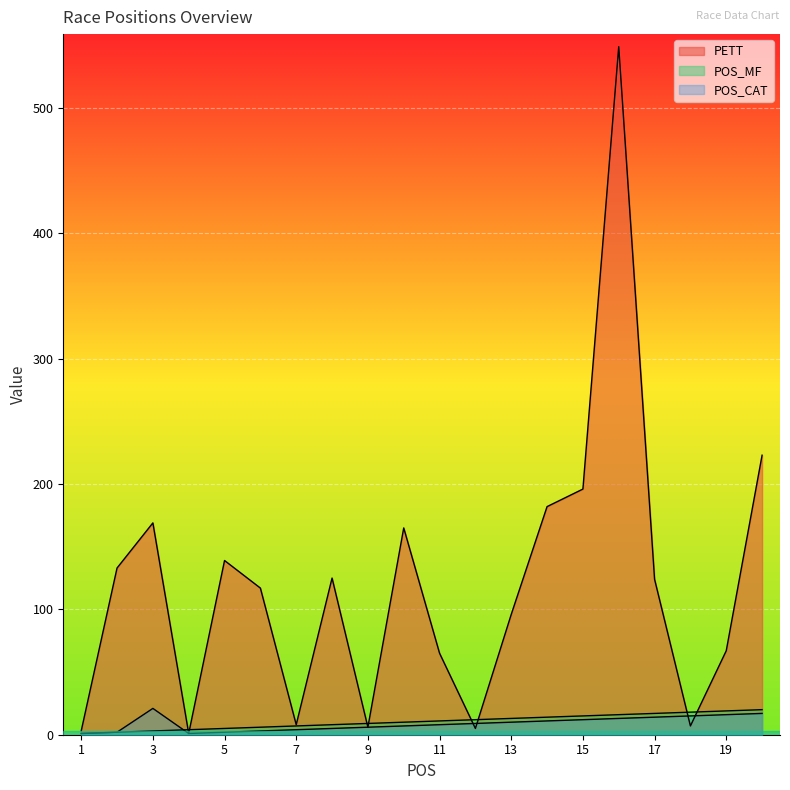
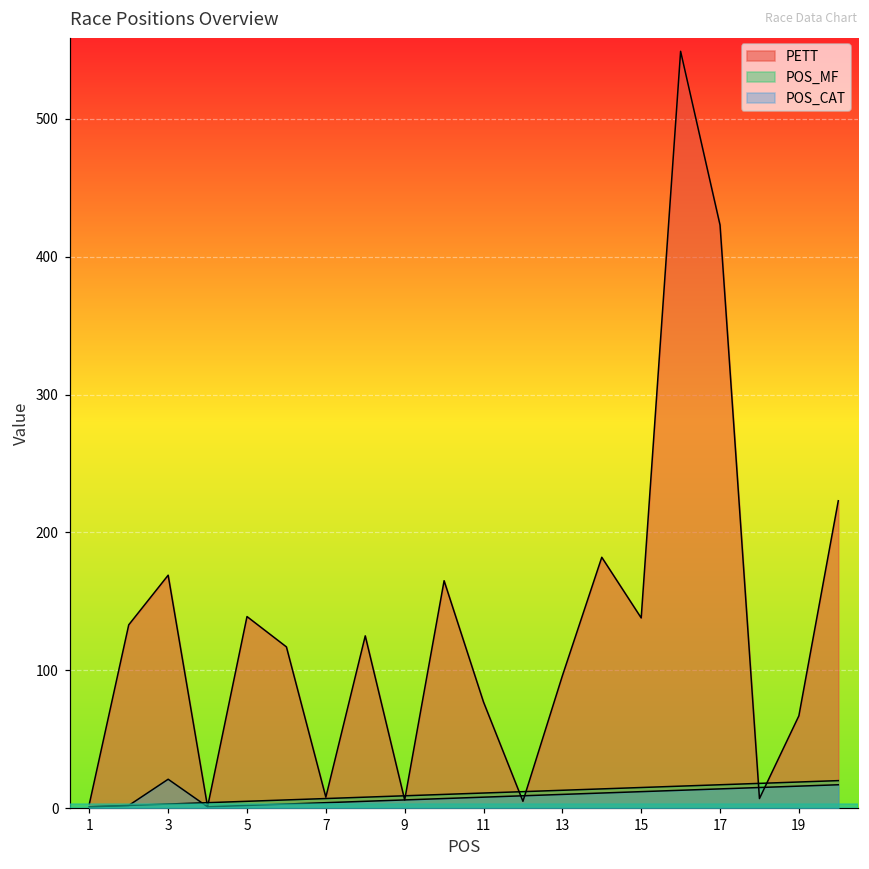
PETT, 11: 65 -> 77
PETT, 15: 196 -> 138
PETT, 17: 124 -> 423
